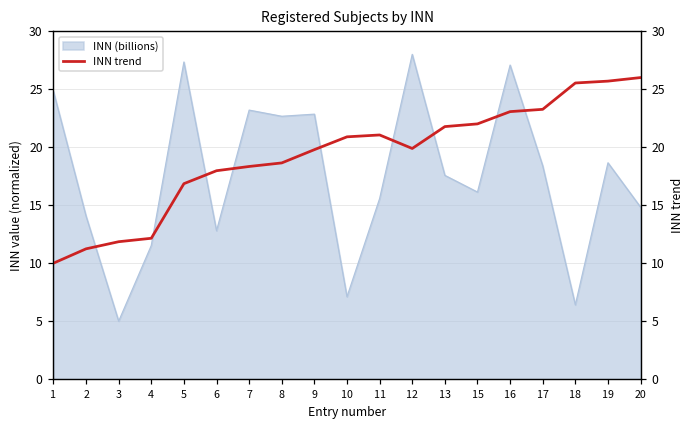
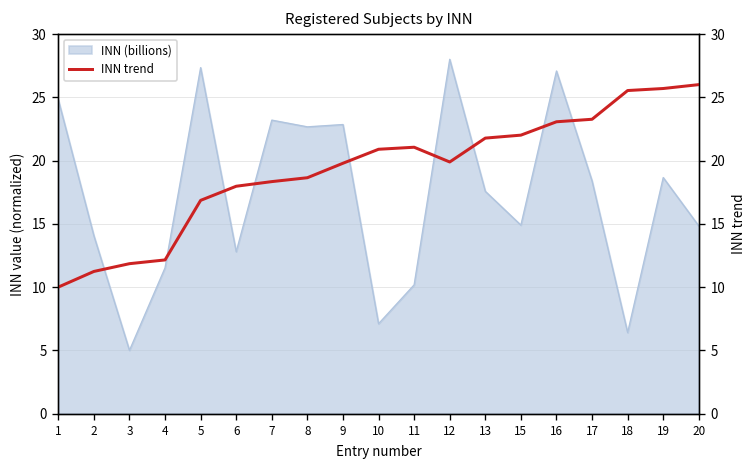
INN (billions), 11: 15.6 -> 10.2
INN (billions), 15: 16.1 -> 14.9
